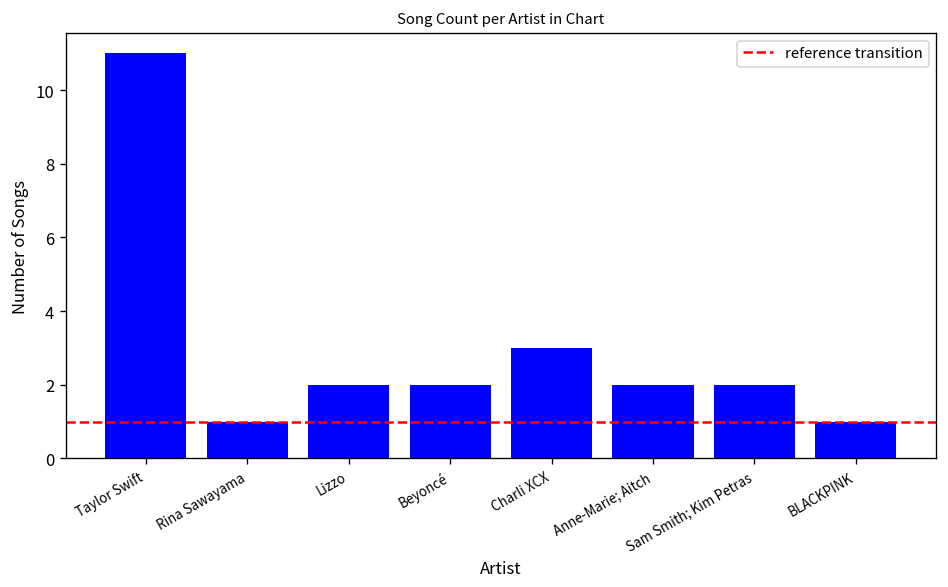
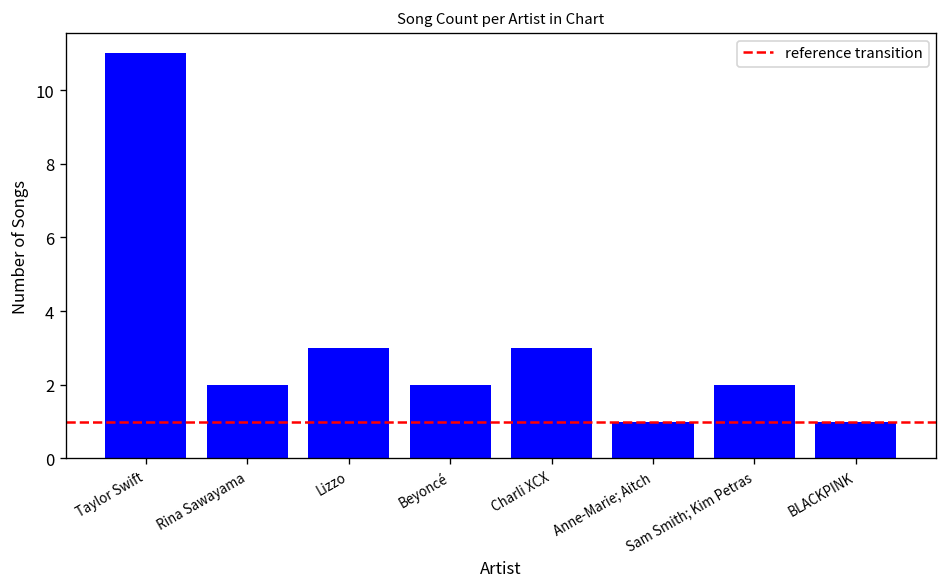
Rina Sawayama: 1 -> 2
Lizzo: 2 -> 3
Anne-Marie; Aitch: 2 -> 1
